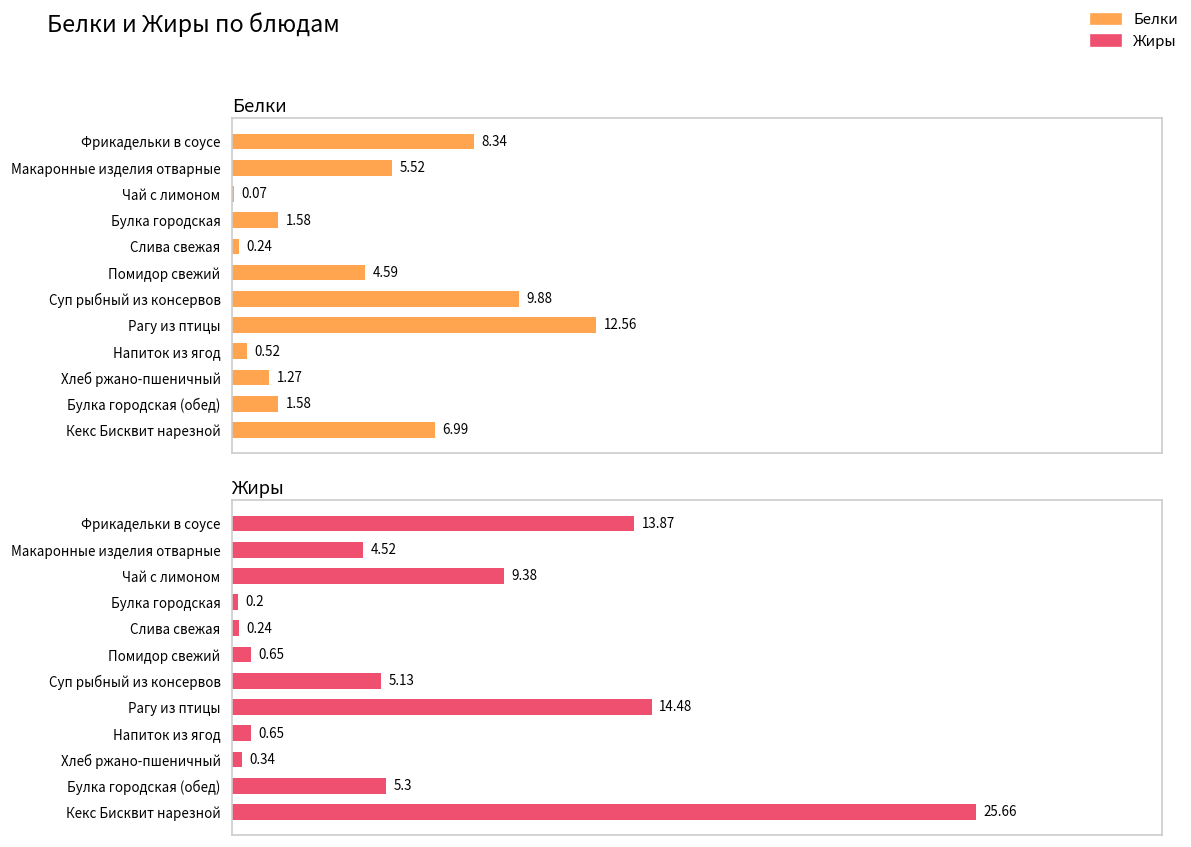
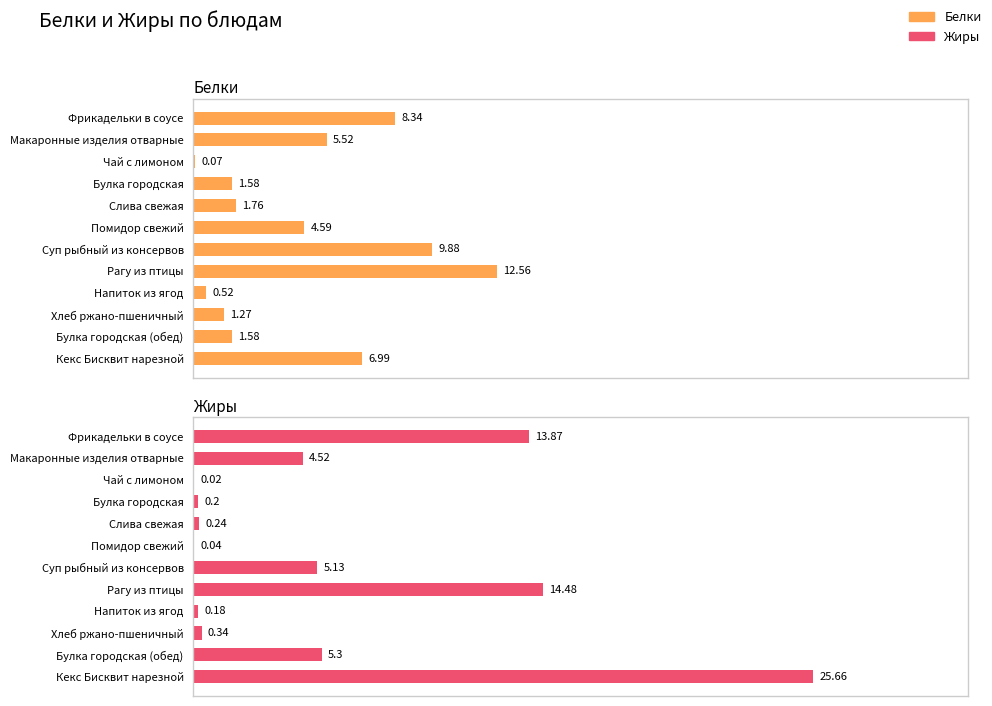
Белки, Слива свежая: 0.24 -> 1.76
Жиры, Чай с лимоном: 9.38 -> 0.02
Жиры, Помидор свежий: 0.65 -> 0.04
Жиры, Напиток из ягод: 0.65 -> 0.18
